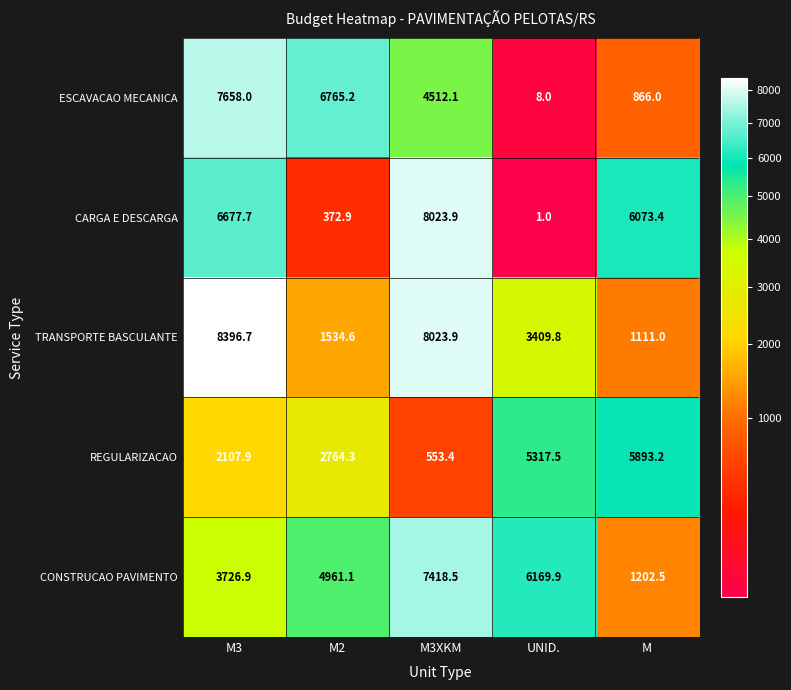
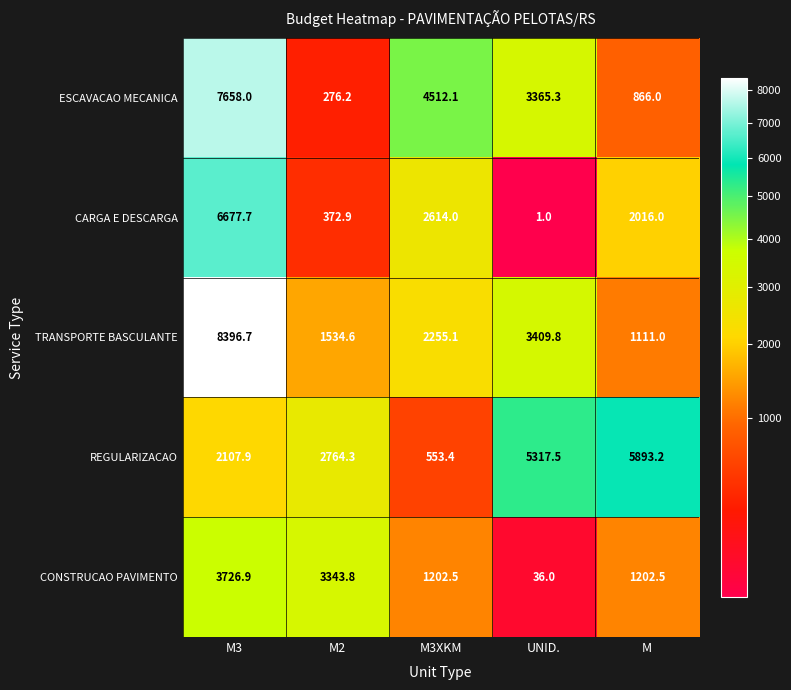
ESCAVACAO MECANICA, M2: 6765.2 -> 276.2
ESCAVACAO MECANICA, UNID.: 8.0 -> 3365.3
CARGA E DESCARGA, M3XKM: 8023.9 -> 2614.0
CARGA E DESCARGA, M: 6073.4 -> 2016.0
TRANSPORTE BASCULANTE, M3XKM: 8023.9 -> 2255.1
CONSTRUCAO PAVIMENTO, M2: 4961.1 -> 3343.8
CONSTRUCAO PAVIMENTO, M3XKM: 7418.5 -> 1202.5
CONSTRUCAO PAVIMENTO, UNID.: 6169.9 -> 36.0
